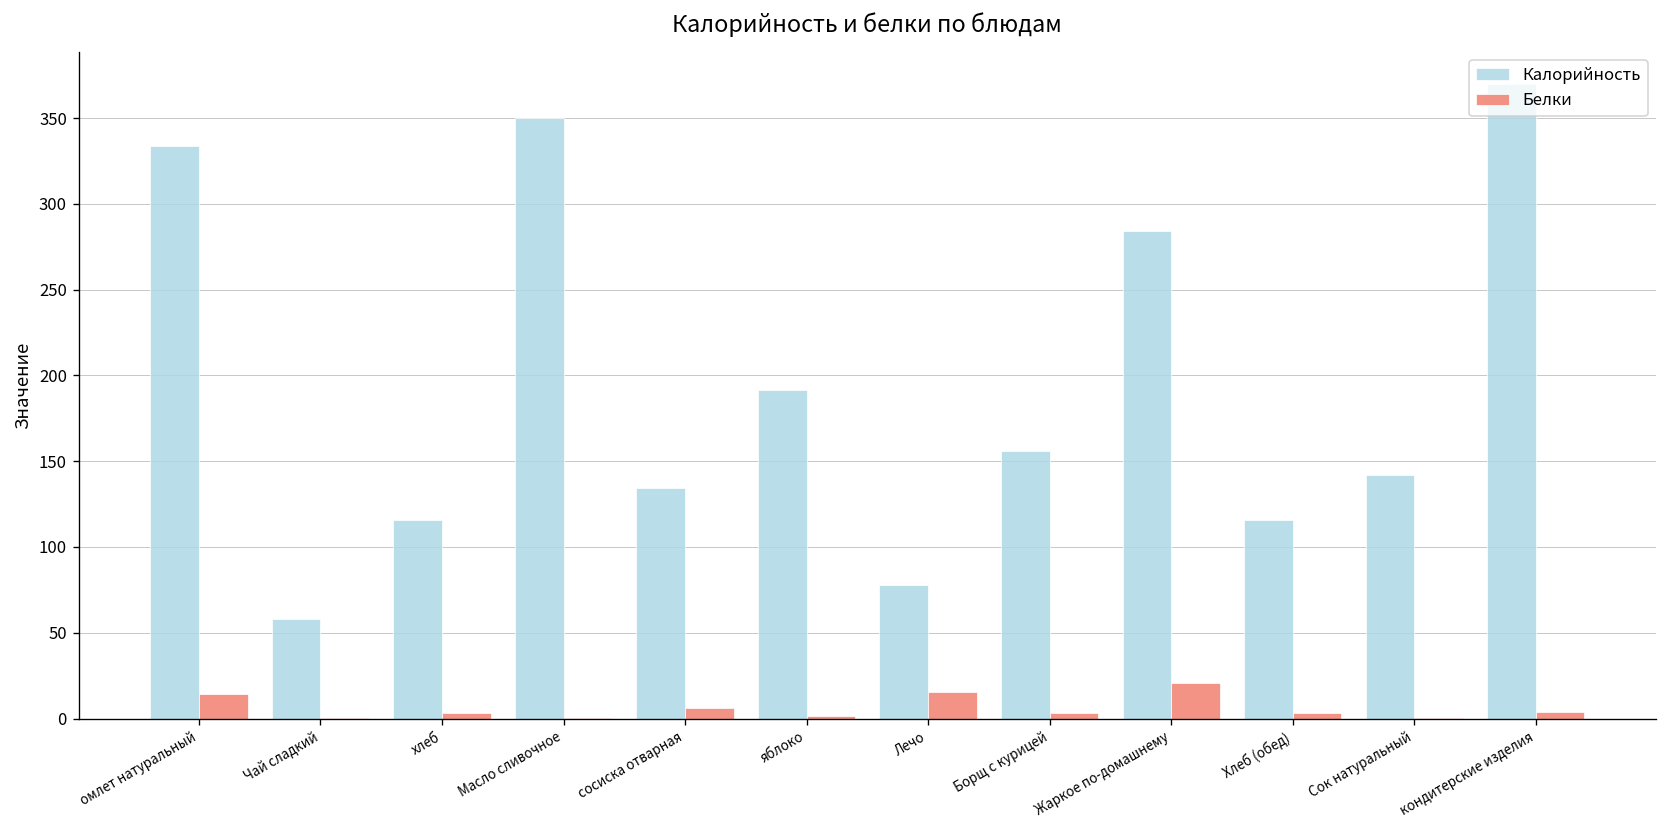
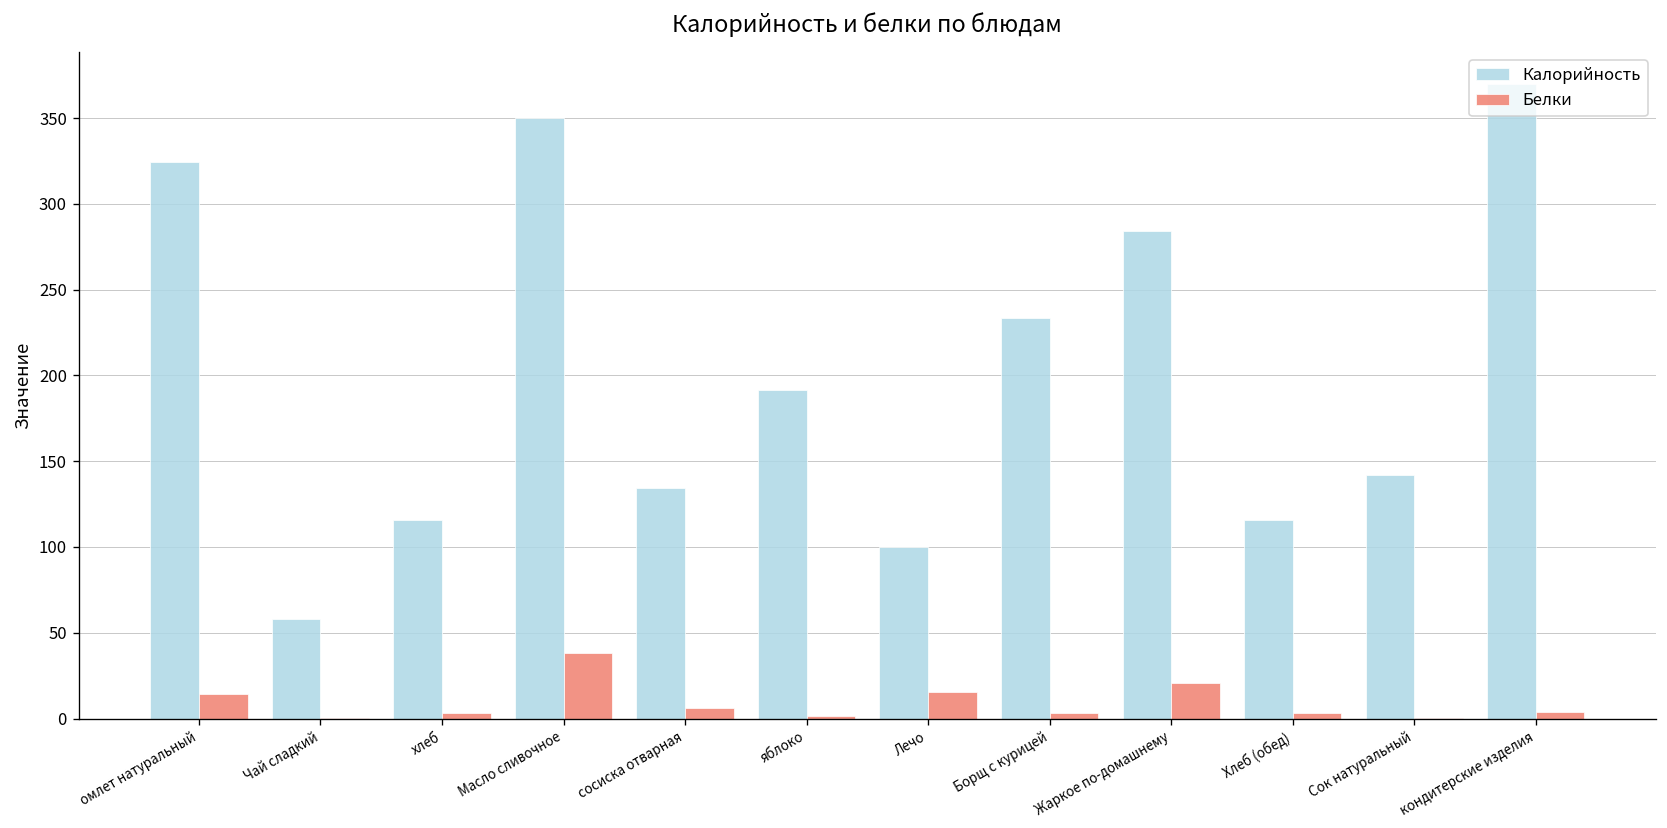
Калорийность, омлет натуральный: 334 -> 324
Белки, Масло сливочное: 0 -> 38
Калорийность, Лечо: 78 -> 100
Калорийность, Борщ с курицей: 156 -> 233
